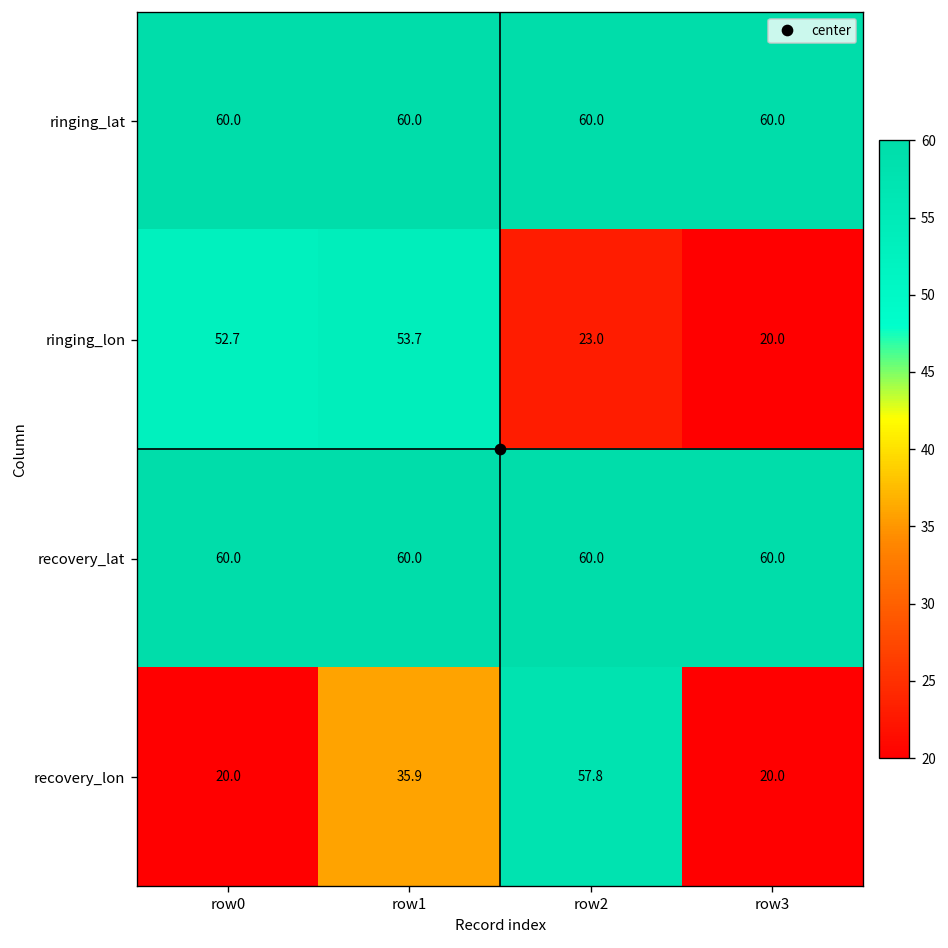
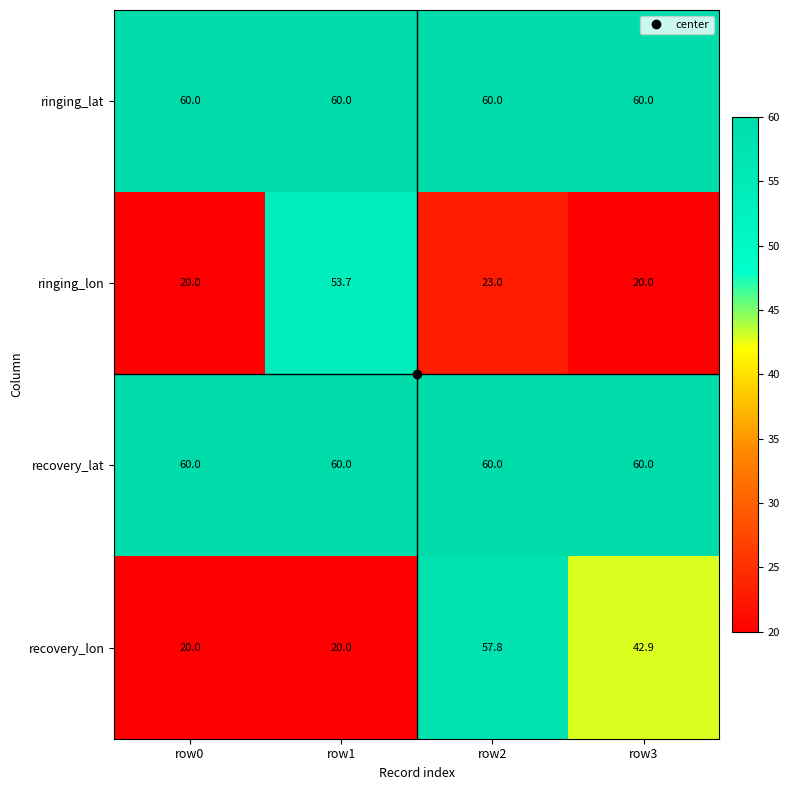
ringing_lon, row0: 52.7 -> 20.0
recovery_lon, row1: 35.9 -> 20.0
recovery_lon, row3: 20.0 -> 42.9
